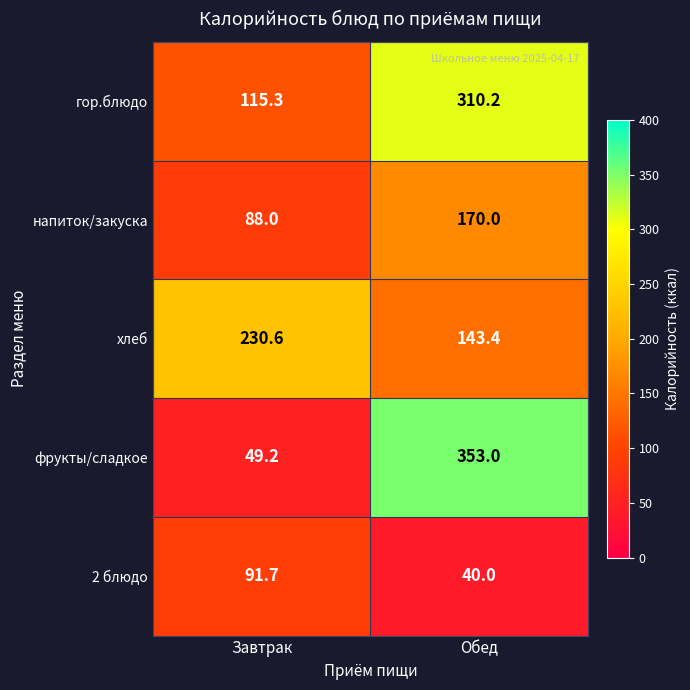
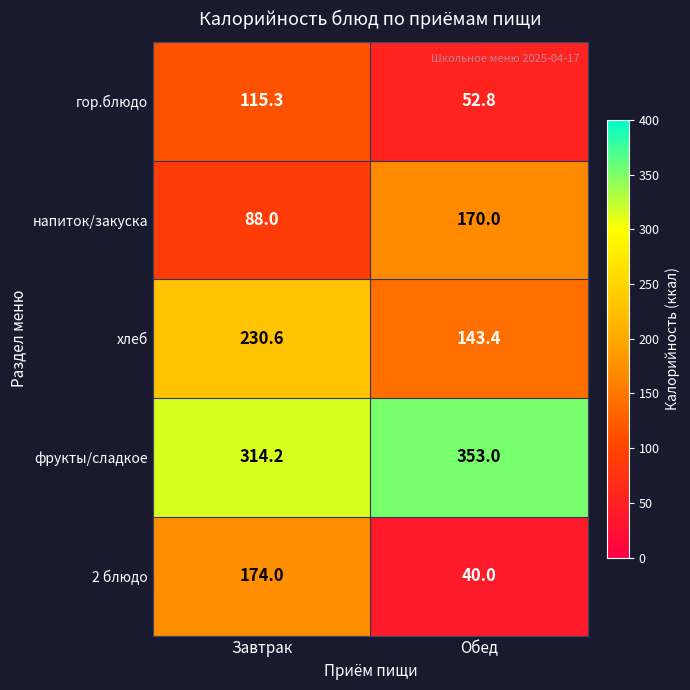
гор.блюдо, Обед: 310.2 -> 52.8
фрукты/сладкое, Завтрак: 49.2 -> 314.2
2 блюдо, Завтрак: 91.7 -> 174.0
